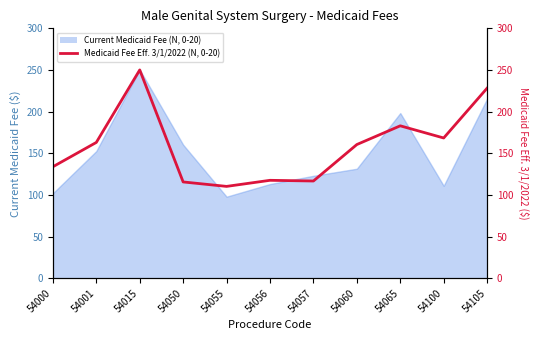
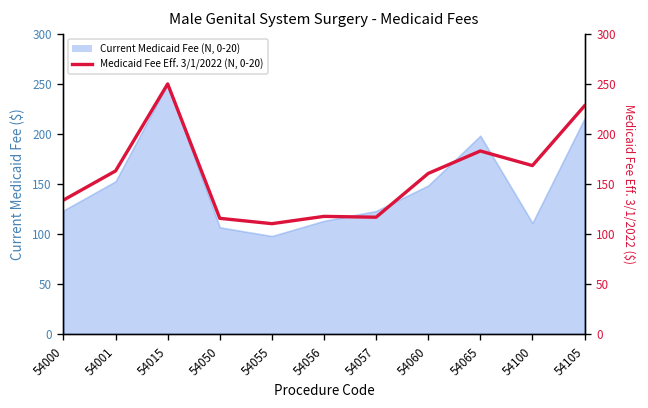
Current Medicaid Fee (N, 0-20), 54000: 100 -> 120
Current Medicaid Fee (N, 0-20), 54050: 160 -> 110
Current Medicaid Fee (N, 0-20), 54060: 130 -> 150
